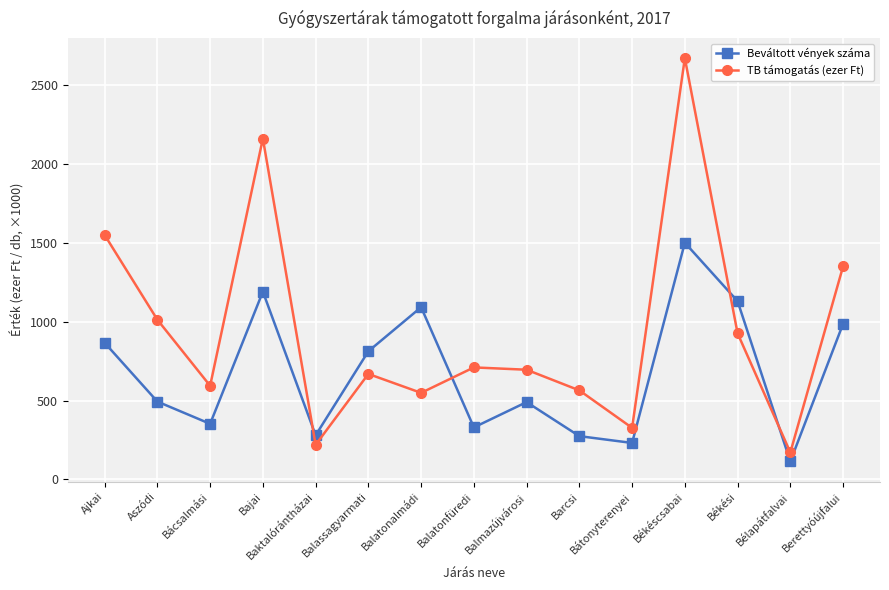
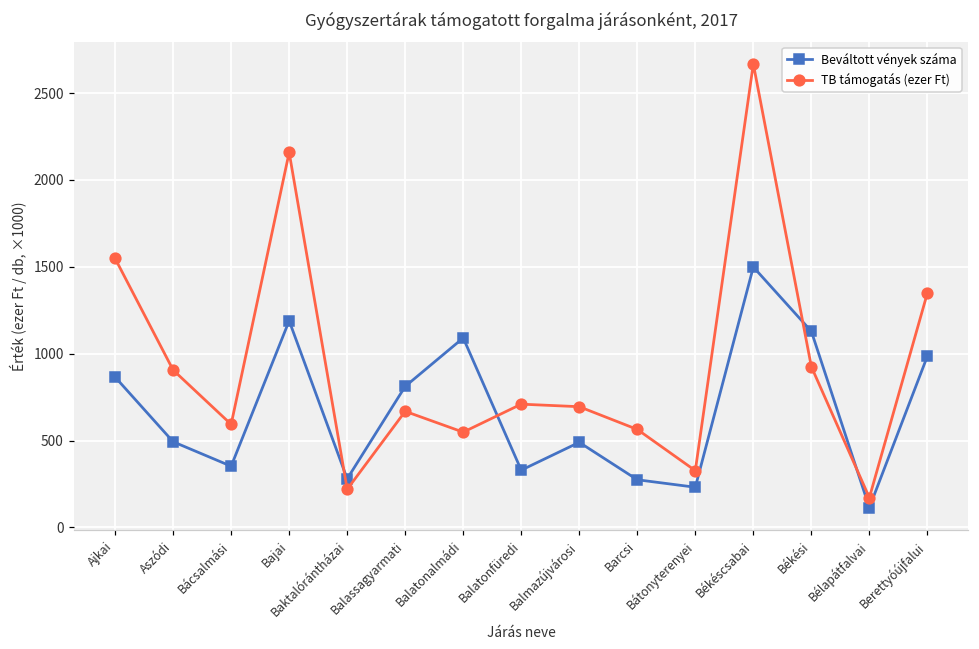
TB támogatás (ezer Ft), Aszódi: 1010 -> 910
